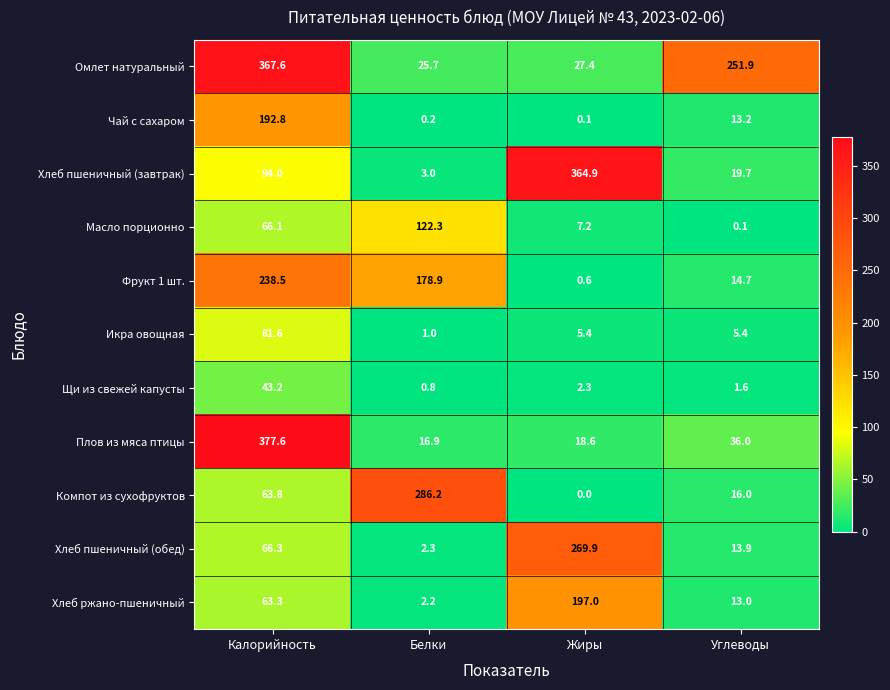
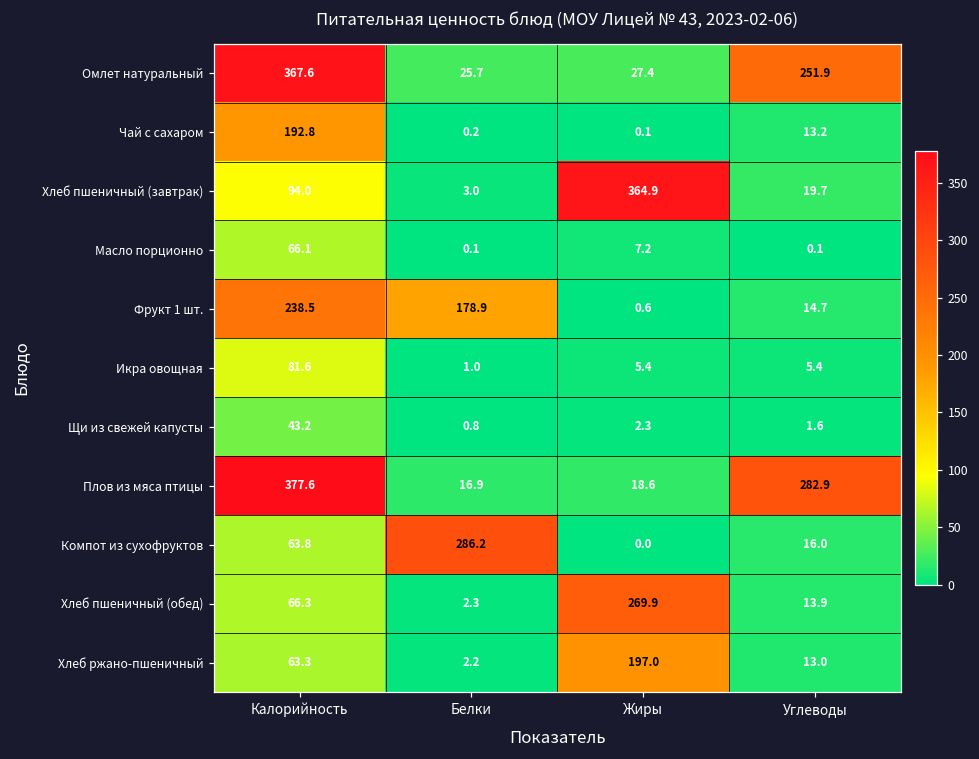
Масло порционно, Белки: 122.3 -> 0.1
Плов из мяса птицы, Углеводы: 36.0 -> 282.9
